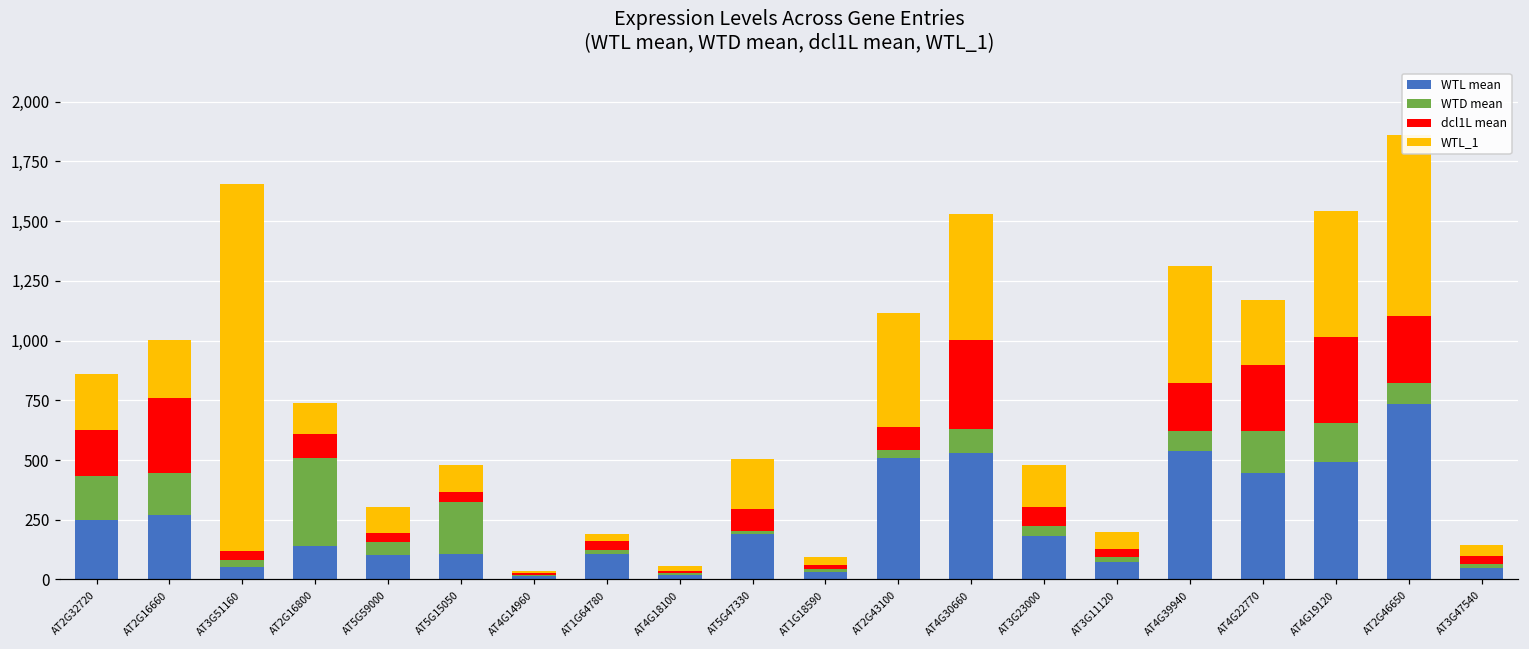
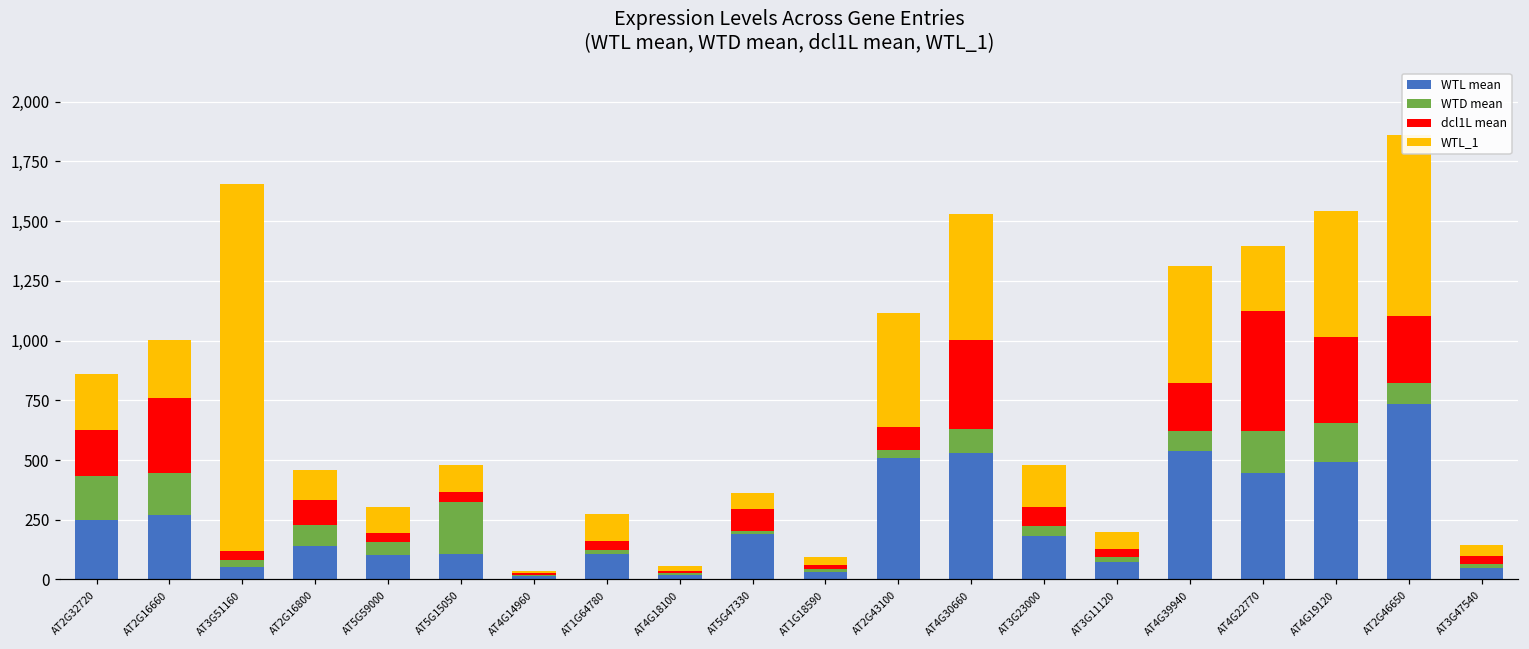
WTD mean, AT2G16800: 370 -> 90
WTL_1, AT1G64780: 30 -> 110
WTL_1, AT5G47330: 210 -> 70
dcl1L mean, AT4G22770: 280 -> 500
